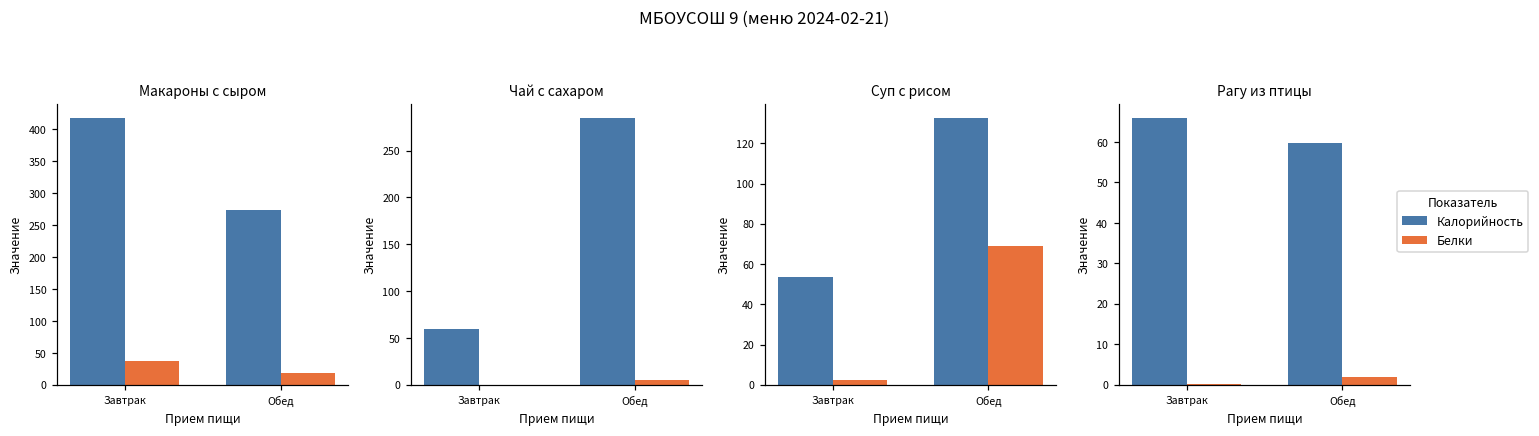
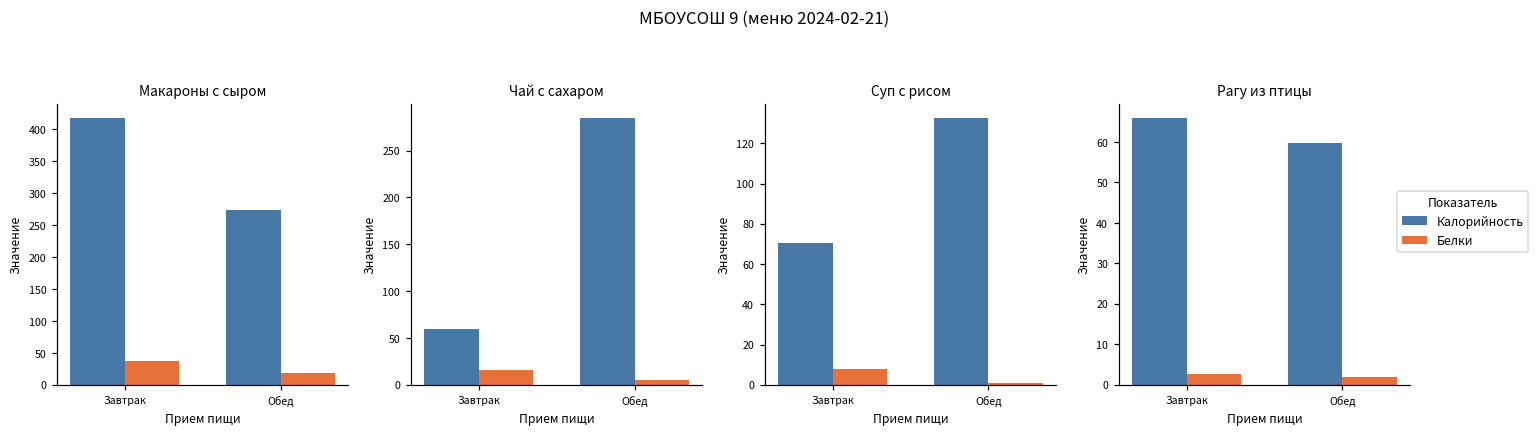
Чай с сахаром, Белки, Завтрак: 0 -> 20
Суп с рисом, Калорийность, Завтрак: 54 -> 71
Суп с рисом, Белки, Завтрак: 2 -> 8
Суп с рисом, Белки, Обед: 69 -> 1
Рагу из птицы, Белки, Завтрак: 0 -> 3
